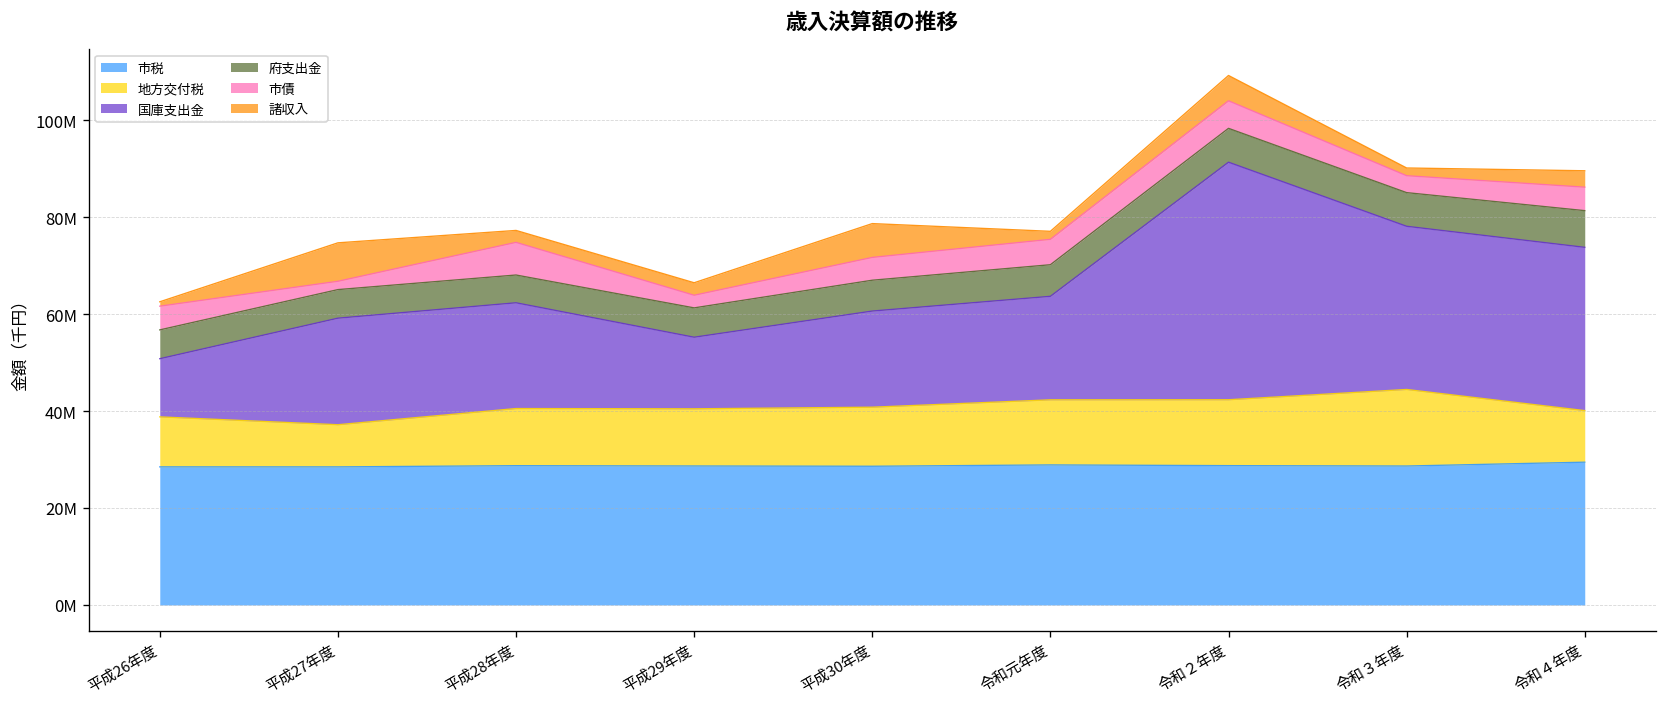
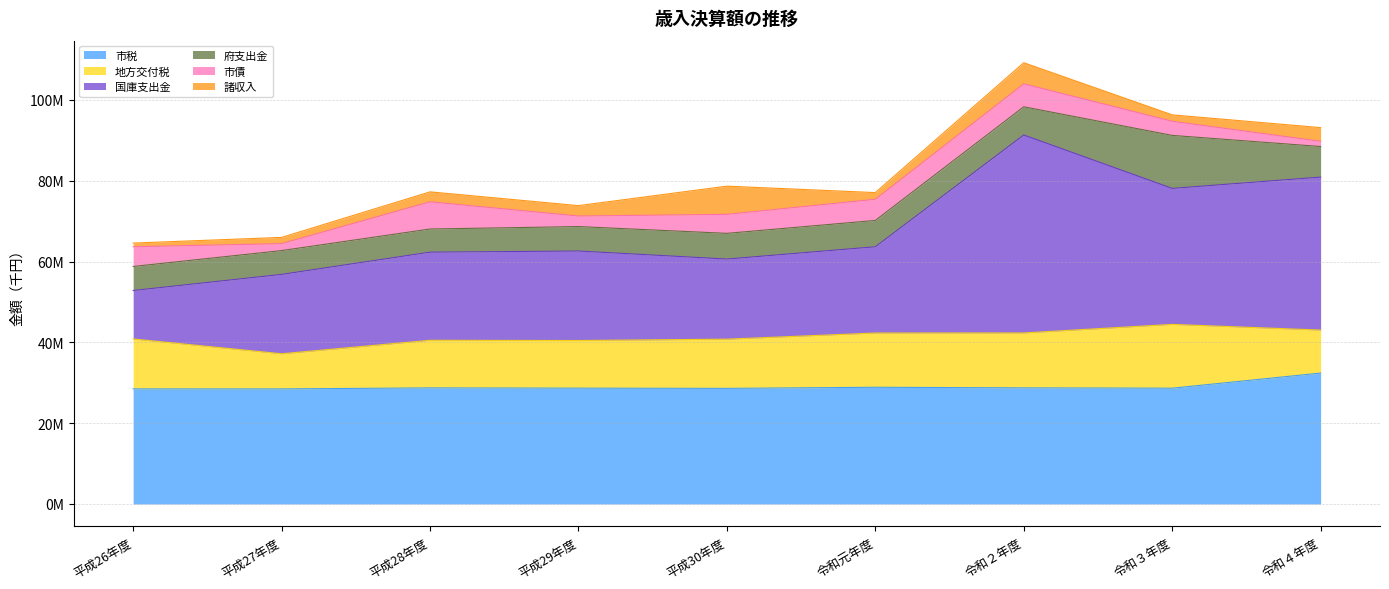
地方交付税, 平成26年度: 10000000 -> 12000000
国庫支出金, 平成27年度: 22000000 -> 20000000
諸収入, 平成27年度: 8000000 -> 2000000
国庫支出金, 平成29年度: 15000000 -> 22000000
府支出金, 令和３年度: 7000000 -> 13000000
市税, 令和４年度: 29000000 -> 32000000
国庫支出金, 令和４年度: 34000000 -> 38000000
市債, 令和４年度: 5000000 -> 1000000
